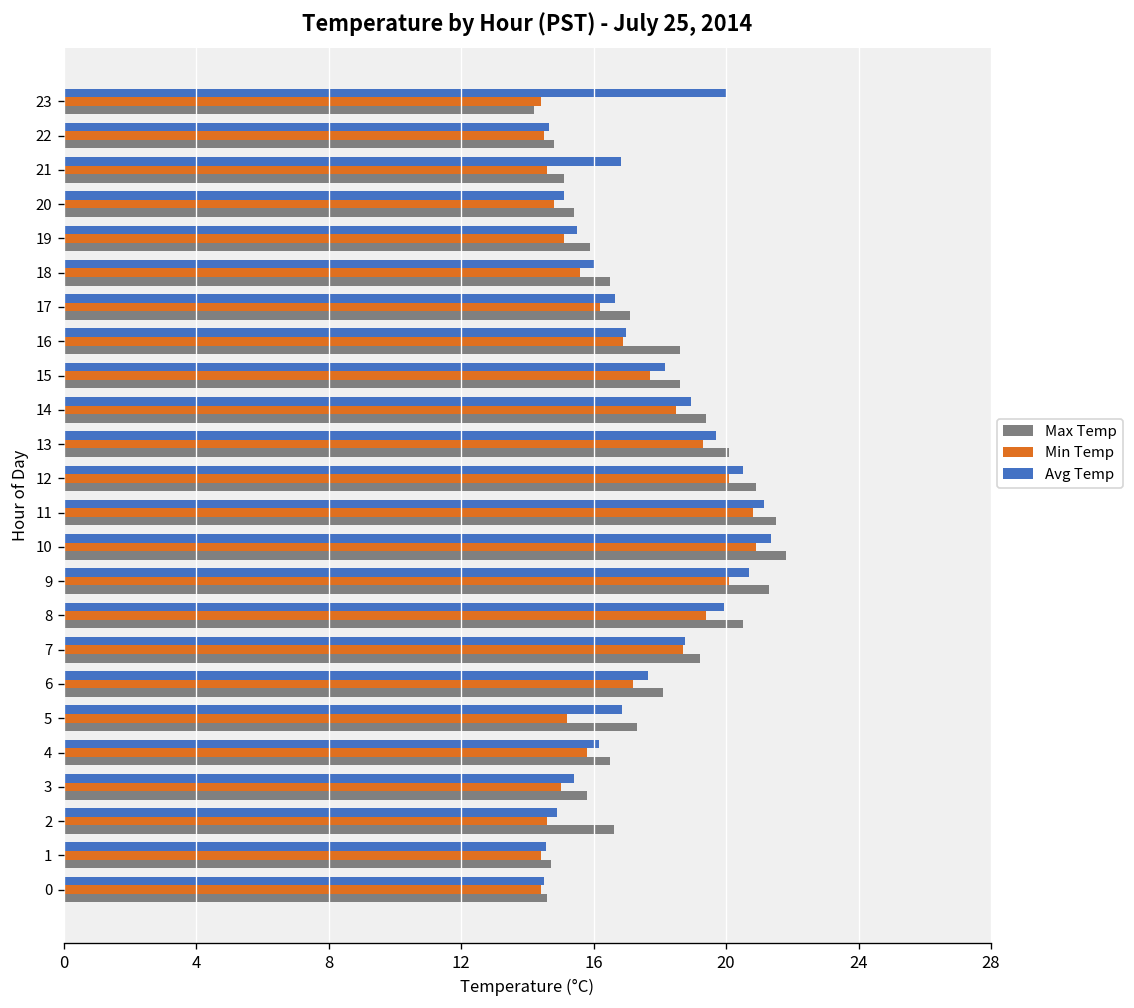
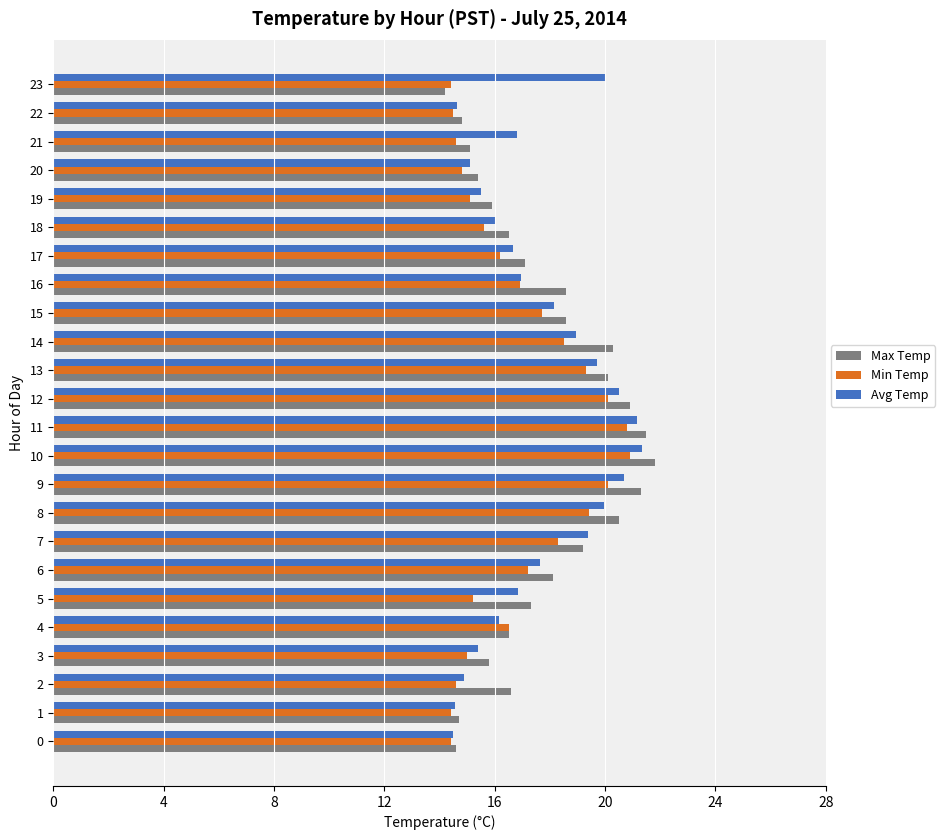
Max Temp, 14: 19.4 -> 20.3
Avg Temp, 7: 18.8 -> 19.4
Min Temp, 7: 18.7 -> 18.3
Min Temp, 4: 15.8 -> 16.5
